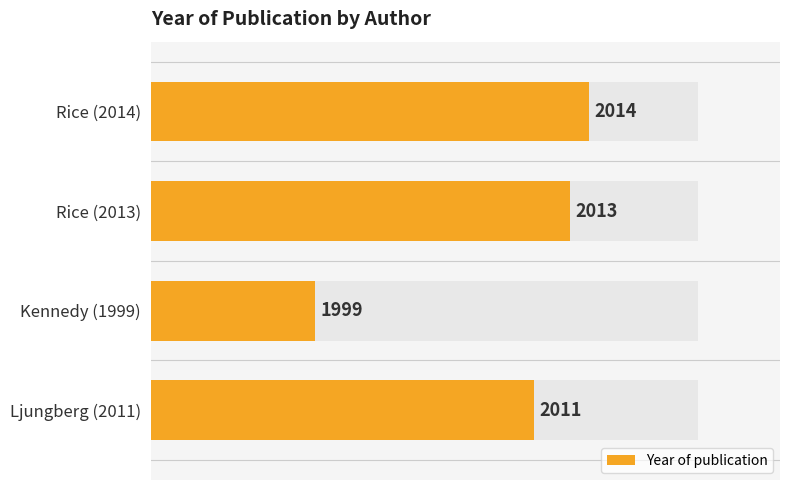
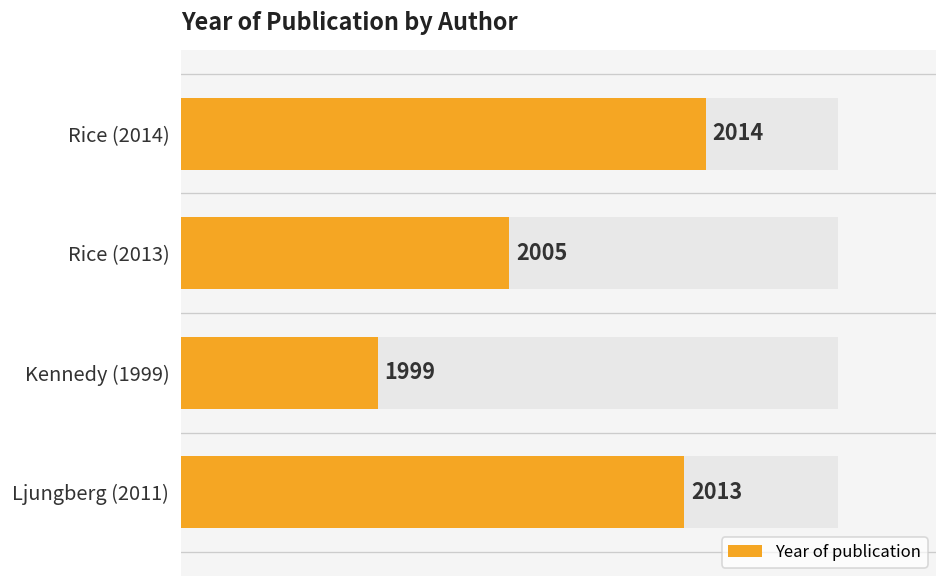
Year of publication, Rice (2013): 2013 -> 2005
Year of publication, Ljungberg (2011): 2011 -> 2013
